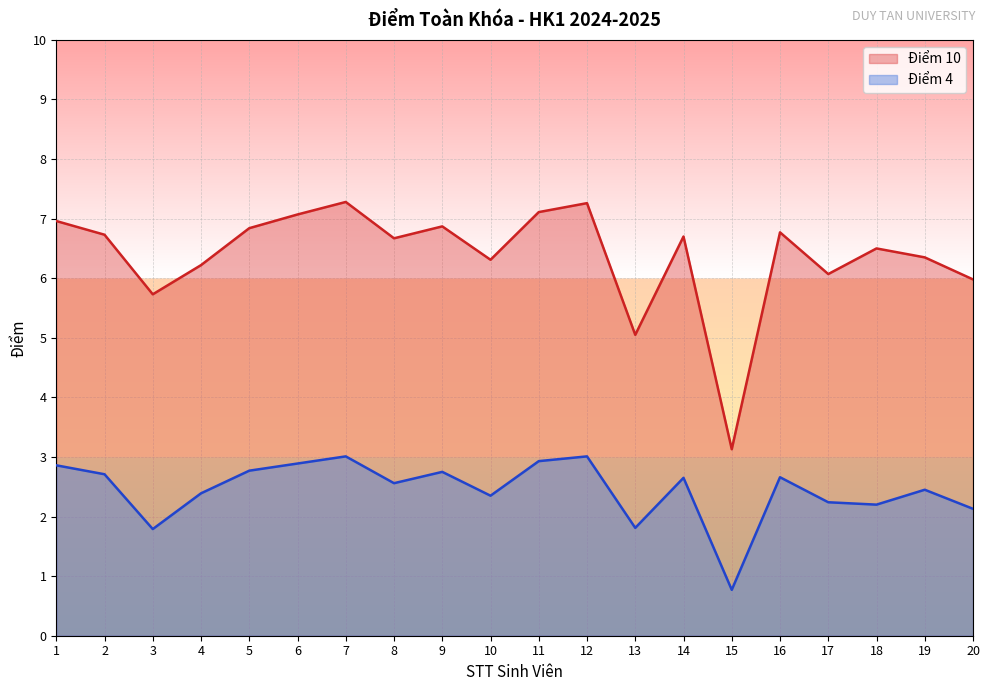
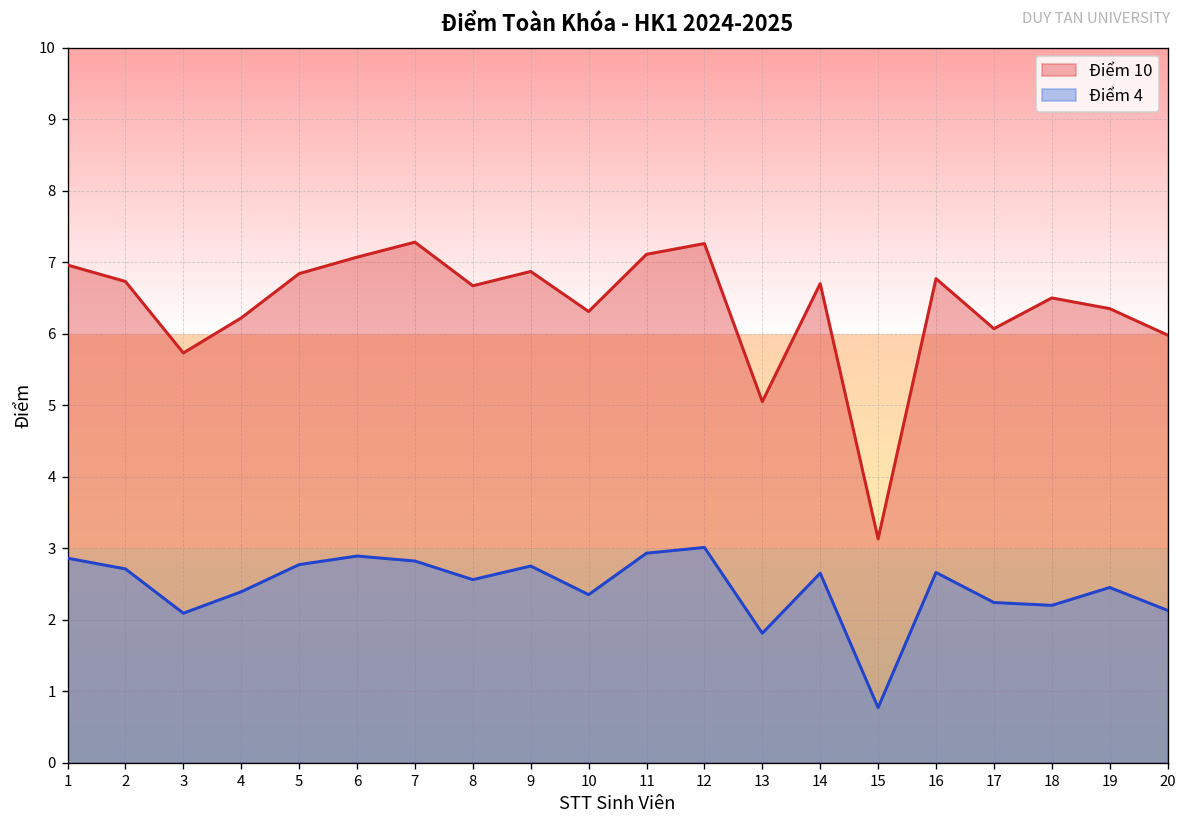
Điểm 4, 3: 1.8 -> 2.1
Điểm 4, 7: 3.0 -> 2.8
